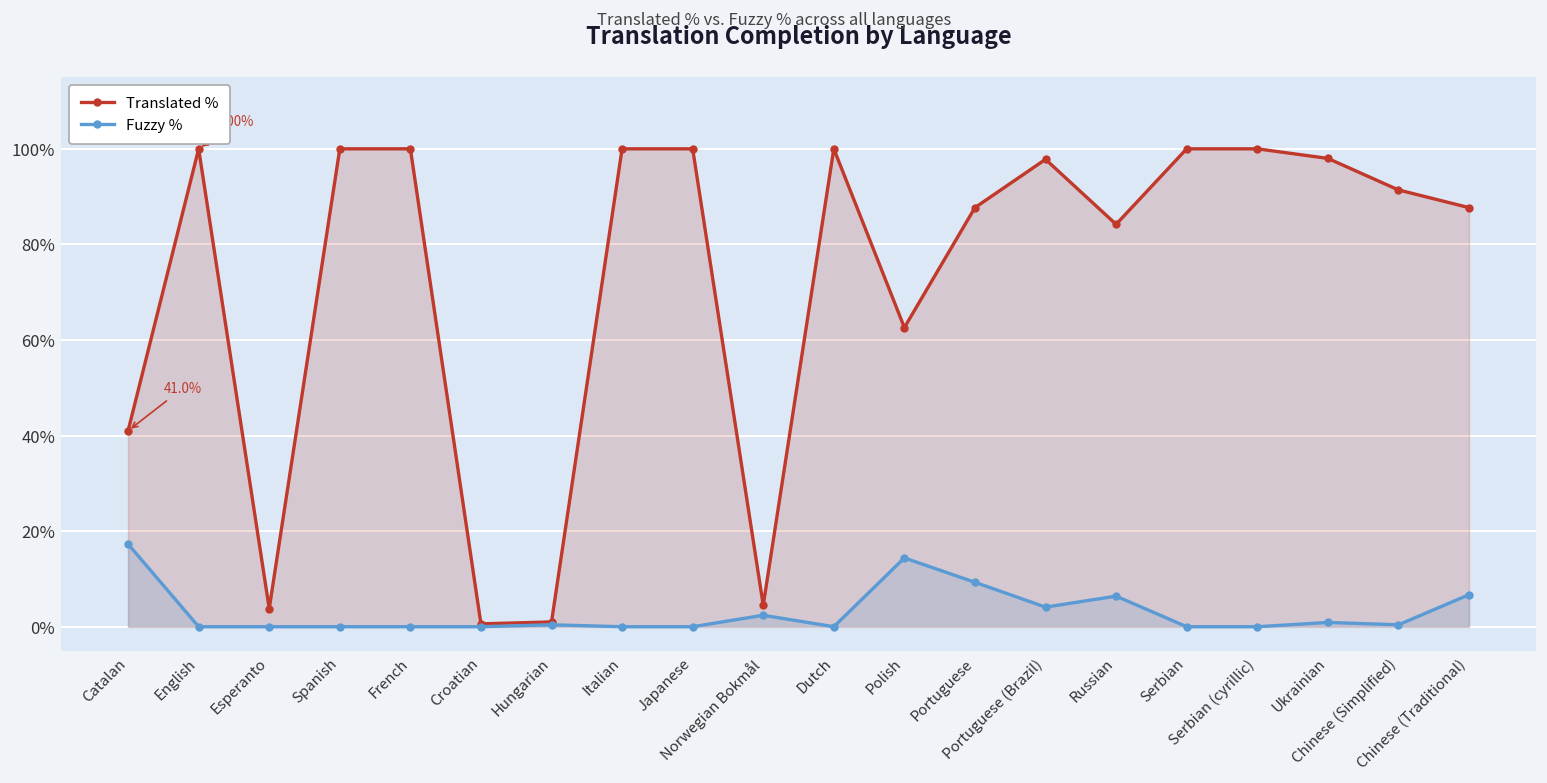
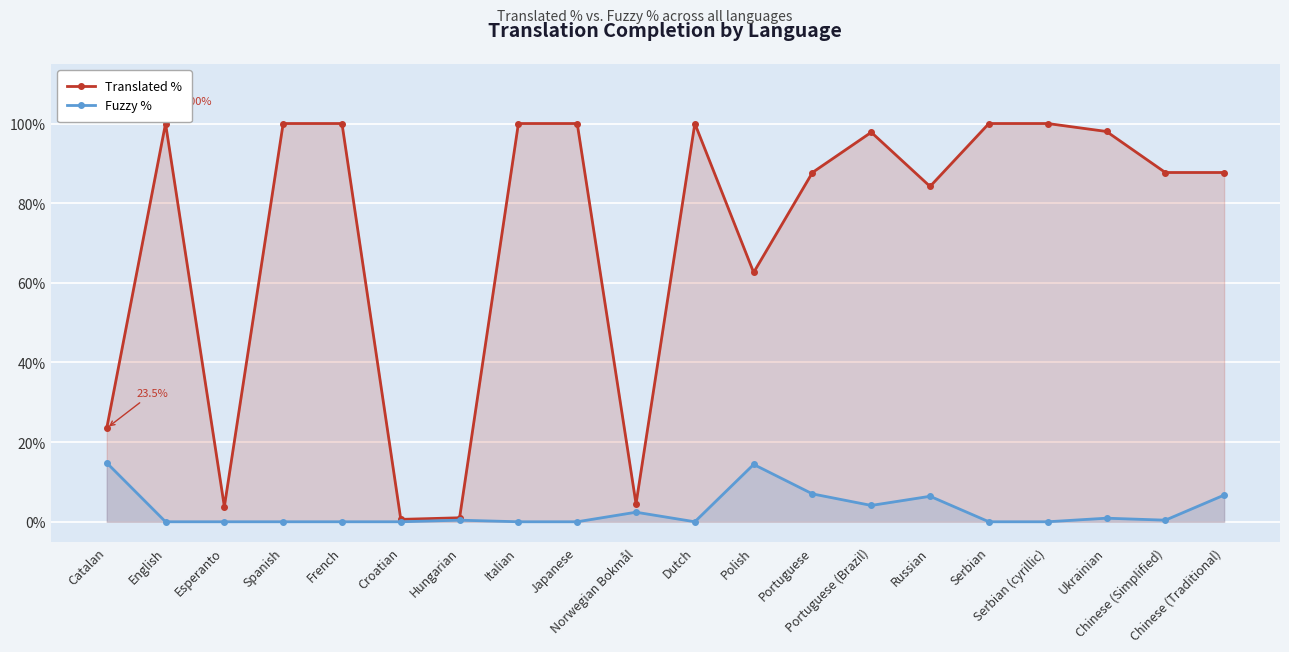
Translated %, Catalan: 41.0% -> 23.5%
Fuzzy %, Catalan: 17% -> 15%
Fuzzy %, Portuguese: 9% -> 7%
Translated %, Chinese (Simplified): 91% -> 88%
